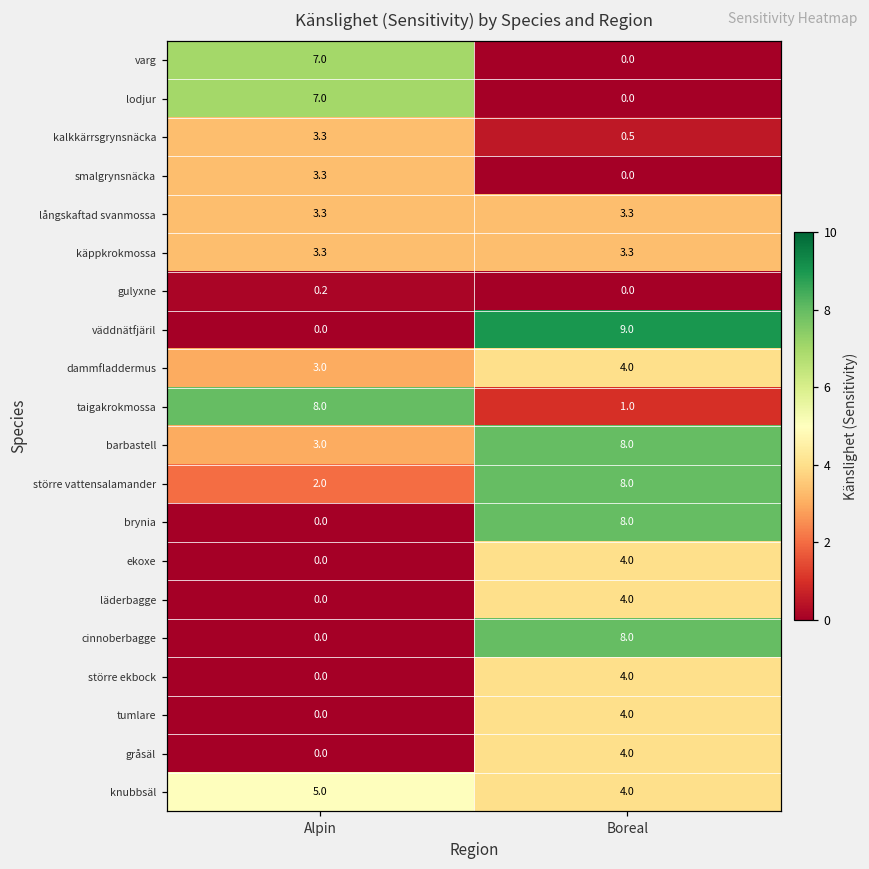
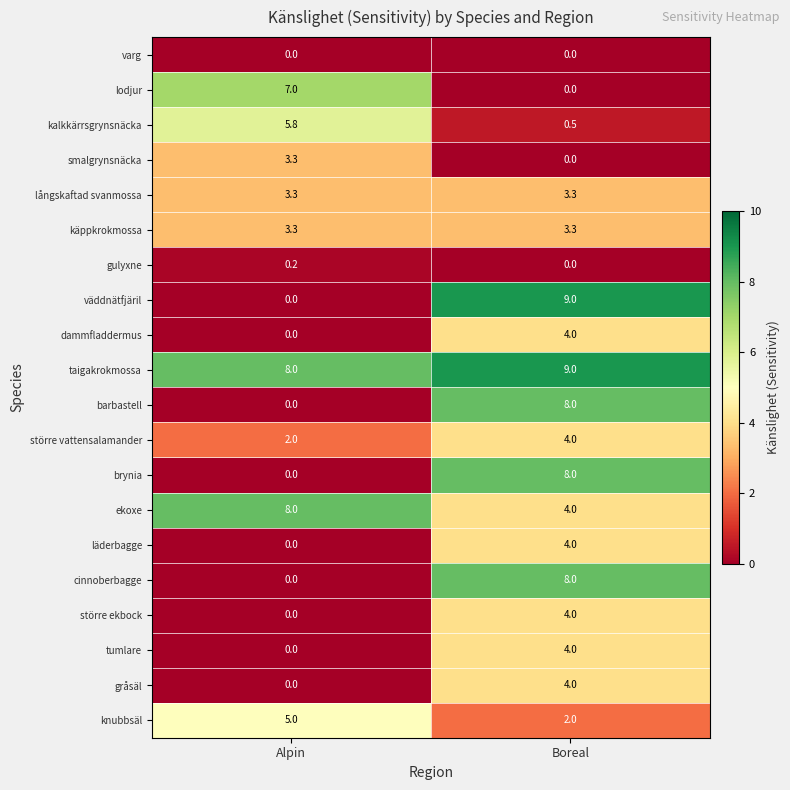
varg, Alpin: 7.0 -> 0.0
kalkkärrsgrynsnäcka, Alpin: 3.3 -> 5.8
dammfladdermus, Alpin: 3.0 -> 0.0
taigakrokmossa, Boreal: 1.0 -> 9.0
barbastell, Alpin: 3.0 -> 0.0
större vattensalamander, Boreal: 8.0 -> 4.0
ekoxe, Alpin: 0.0 -> 8.0
knubbsäl, Boreal: 4.0 -> 2.0
